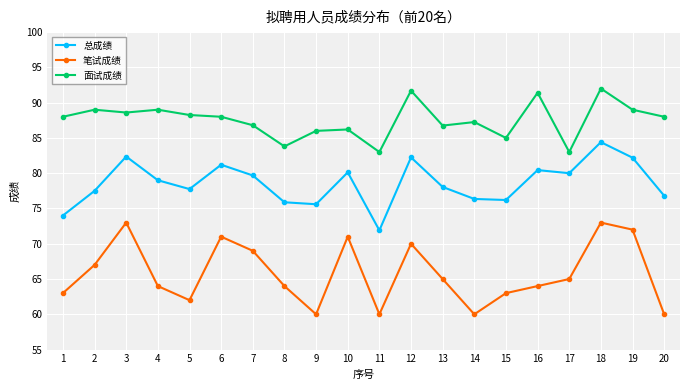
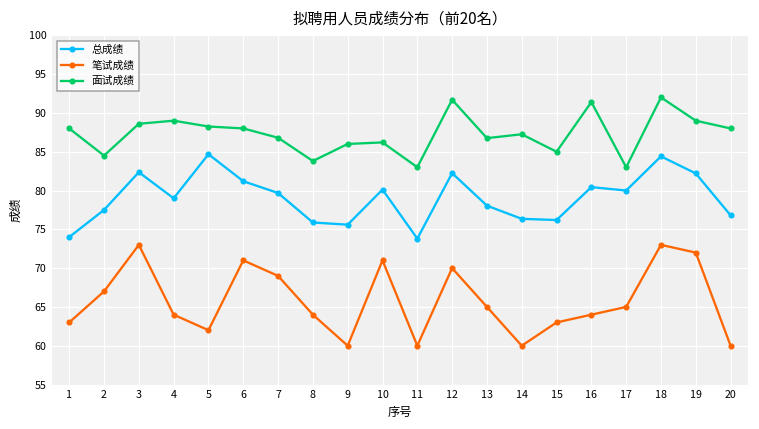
面试成绩, 2: 89 -> 85
总成绩, 5: 78 -> 85
总成绩, 11: 72 -> 74
